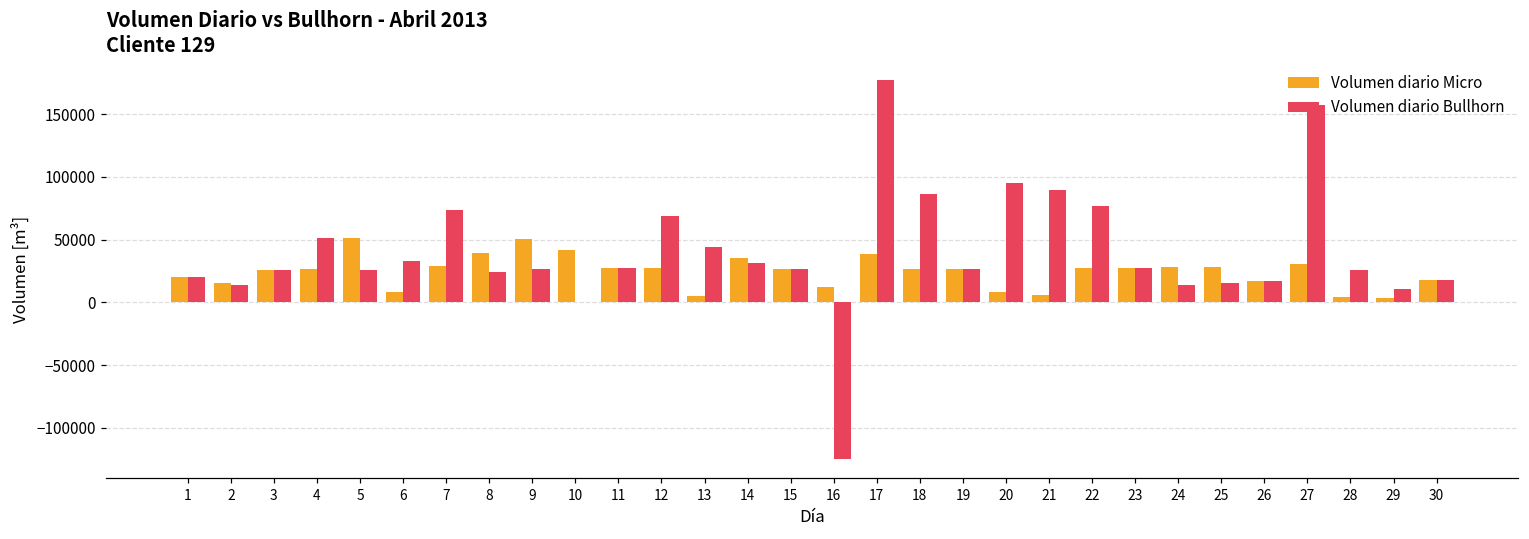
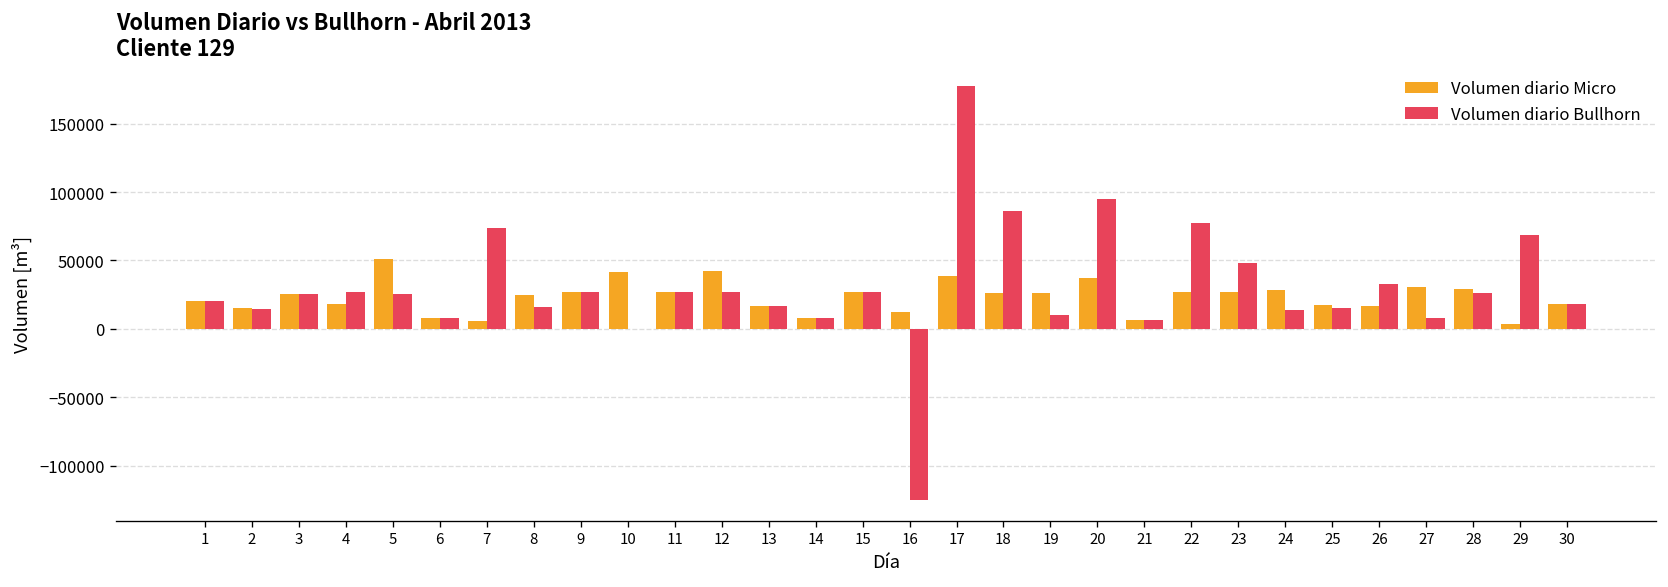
Volumen diario Micro, 4: 27000 -> 18000
Volumen diario Bullhorn, 4: 51000 -> 27000
Volumen diario Bullhorn, 6: 33000 -> 8000
Volumen diario Micro, 7: 29000 -> 6000
Volumen diario Micro, 8: 39000 -> 25000
Volumen diario Bullhorn, 8: 25000 -> 16000
Volumen diario Micro, 9: 50000 -> 27000
Volumen diario Micro, 12: 27000 -> 42000
Volumen diario Bullhorn, 12: 69000 -> 27000
Volumen diario Micro, 13: 5000 -> 17000
Volumen diario Bullhorn, 13: 44000 -> 17000
Volumen diario Micro, 14: 35000 -> 8000
Volumen diario Bullhorn, 14: 32000 -> 8000
Volumen diario Bullhorn, 19: 26000 -> 10000
Volumen diario Micro, 20: 8000 -> 37000
Volumen diario Bullhorn, 21: 89000 -> 6000
Volumen diario Bullhorn, 23: 27000 -> 48000
Volumen diario Micro, 25: 28000 -> 17000
Volumen diario Bullhorn, 26: 17000 -> 33000
Volumen diario Bullhorn, 27: 157000 -> 8000
Volumen diario Micro, 28: 4000 -> 29000
Volumen diario Bullhorn, 29: 11000 -> 69000
